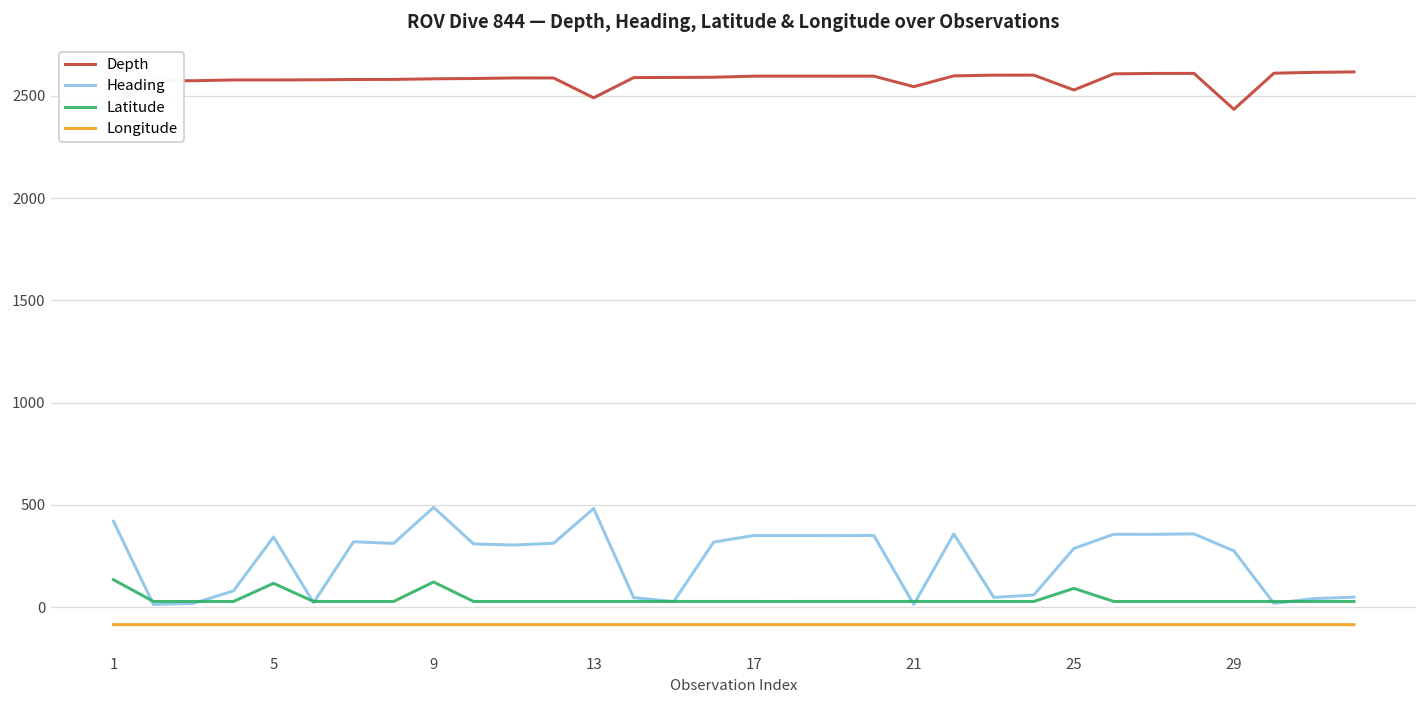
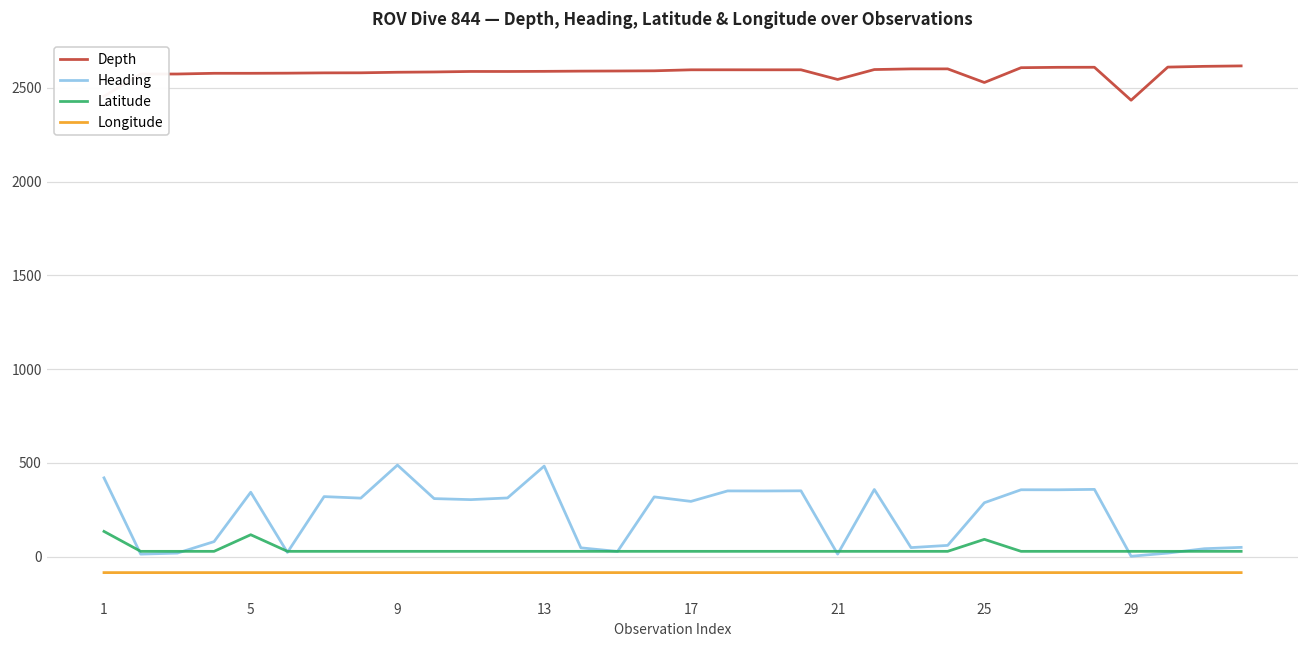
Latitude, 9: 120 -> 30
Depth, 13: 2490 -> 2590
Heading, 17: 350 -> 290
Heading, 29: 280 -> 0
